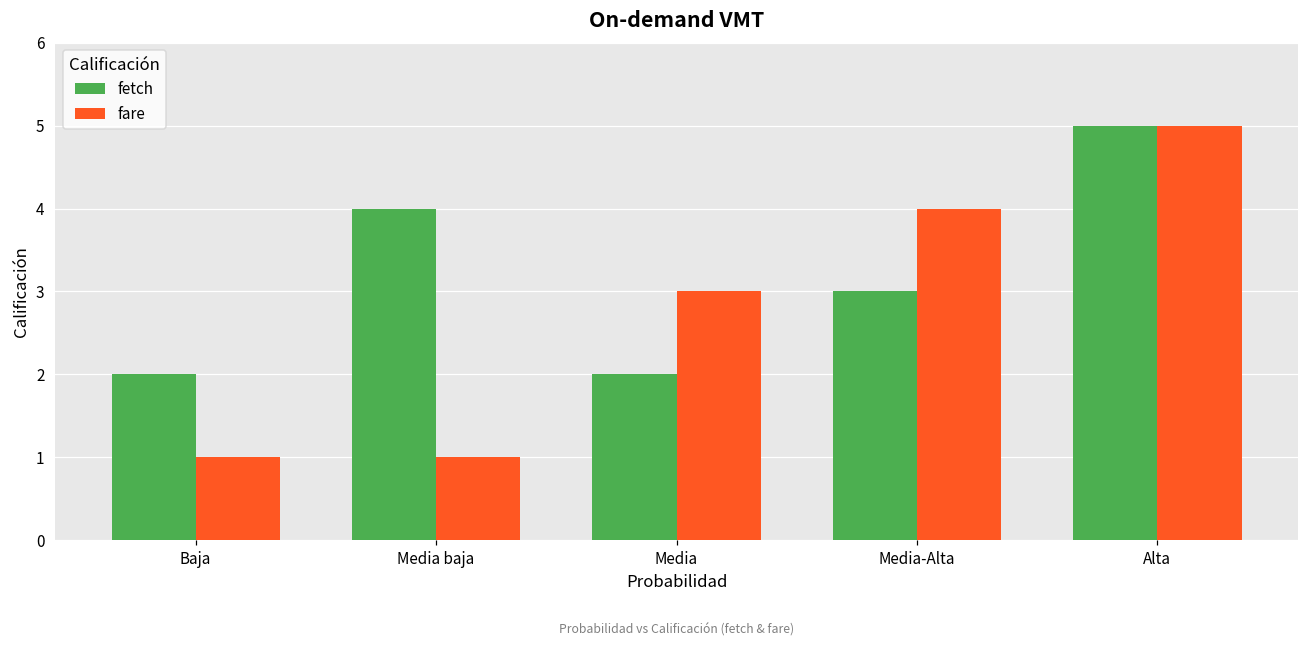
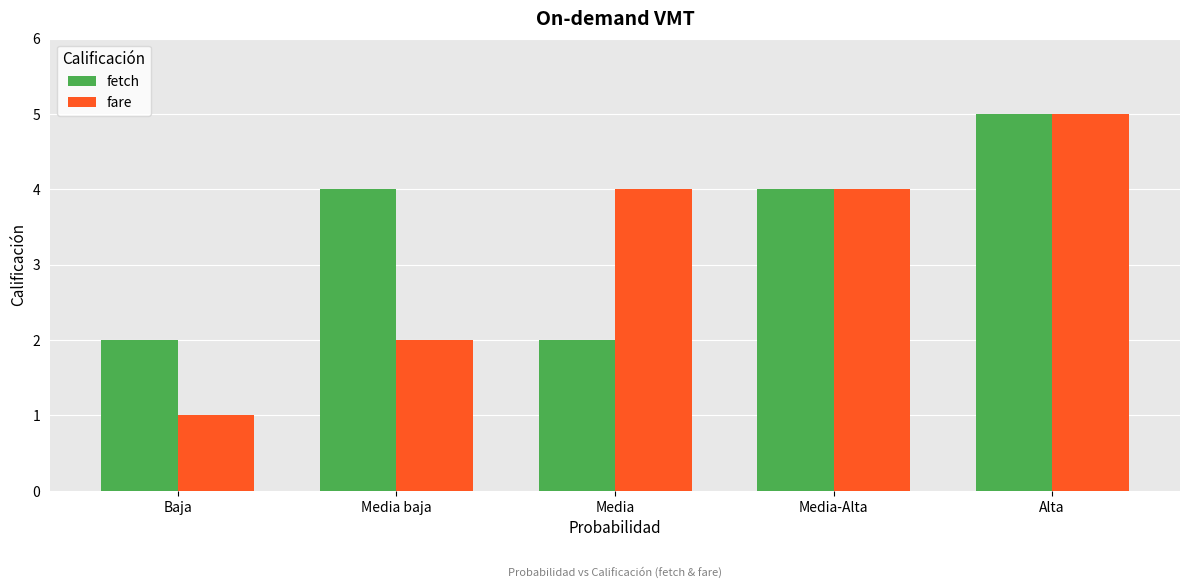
fare, Media baja: 1 -> 2
fare, Media: 3 -> 4
fetch, Media-Alta: 3 -> 4
